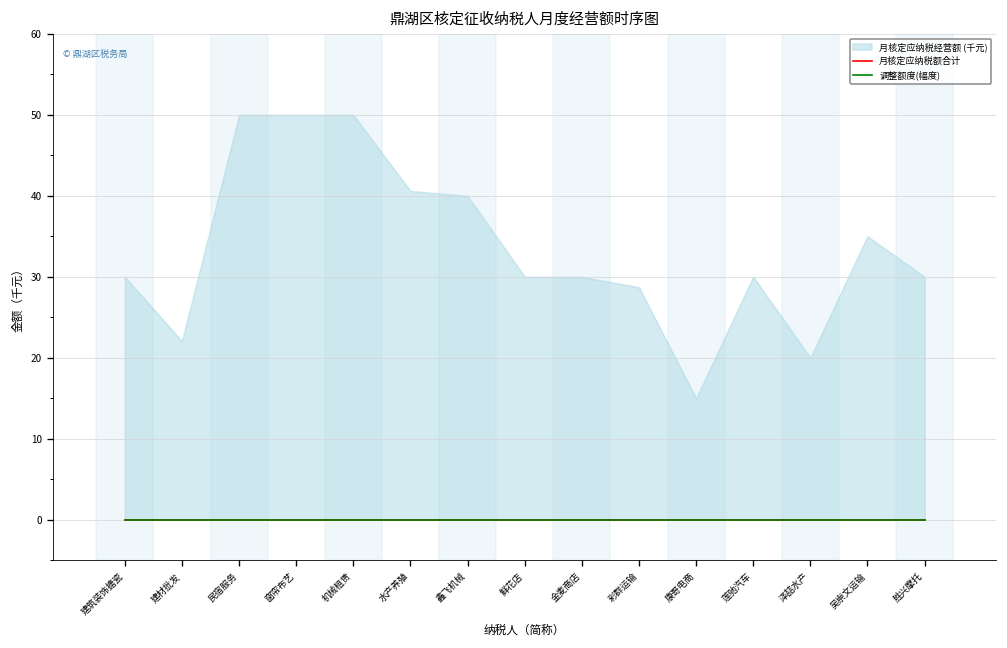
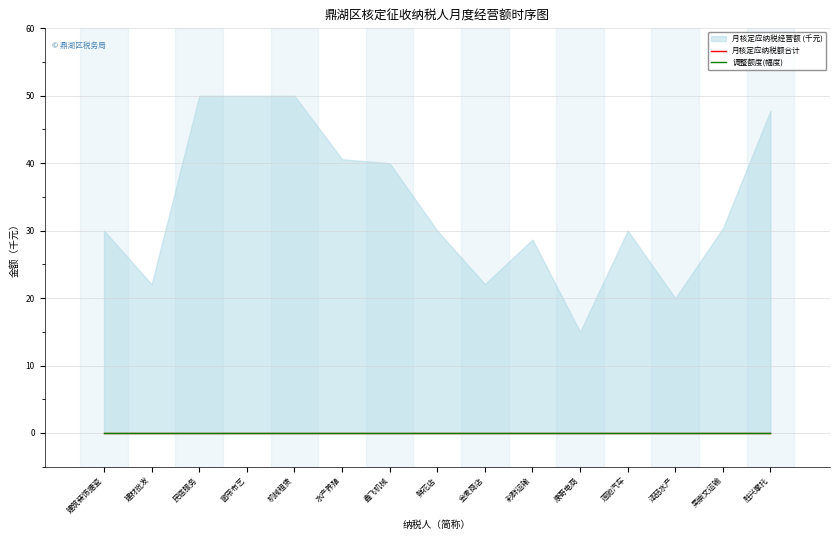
月核定应纳税经营额 (千元), 金麦商店: 30 -> 22
月核定应纳税经营额 (千元), 吴崇文运输: 35 -> 30
月核定应纳税经营额 (千元), 胜兴摩托: 30 -> 48
